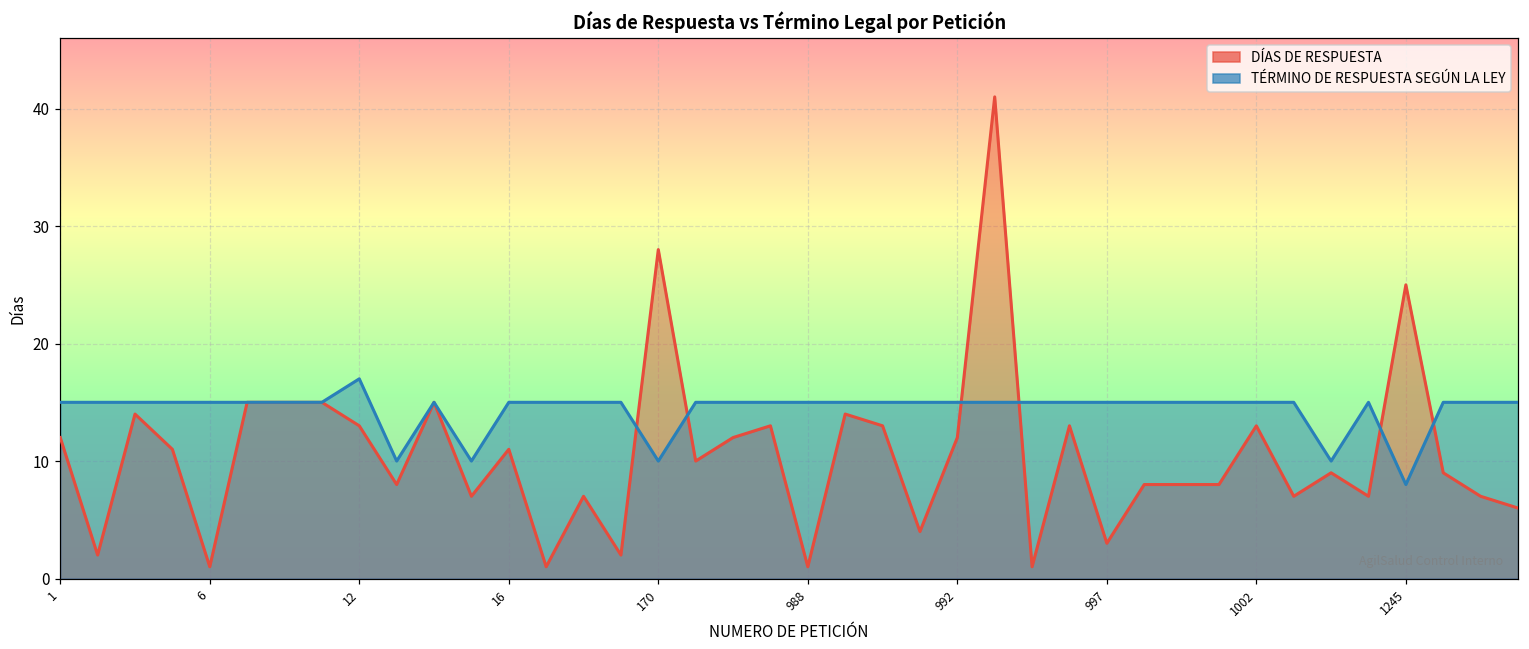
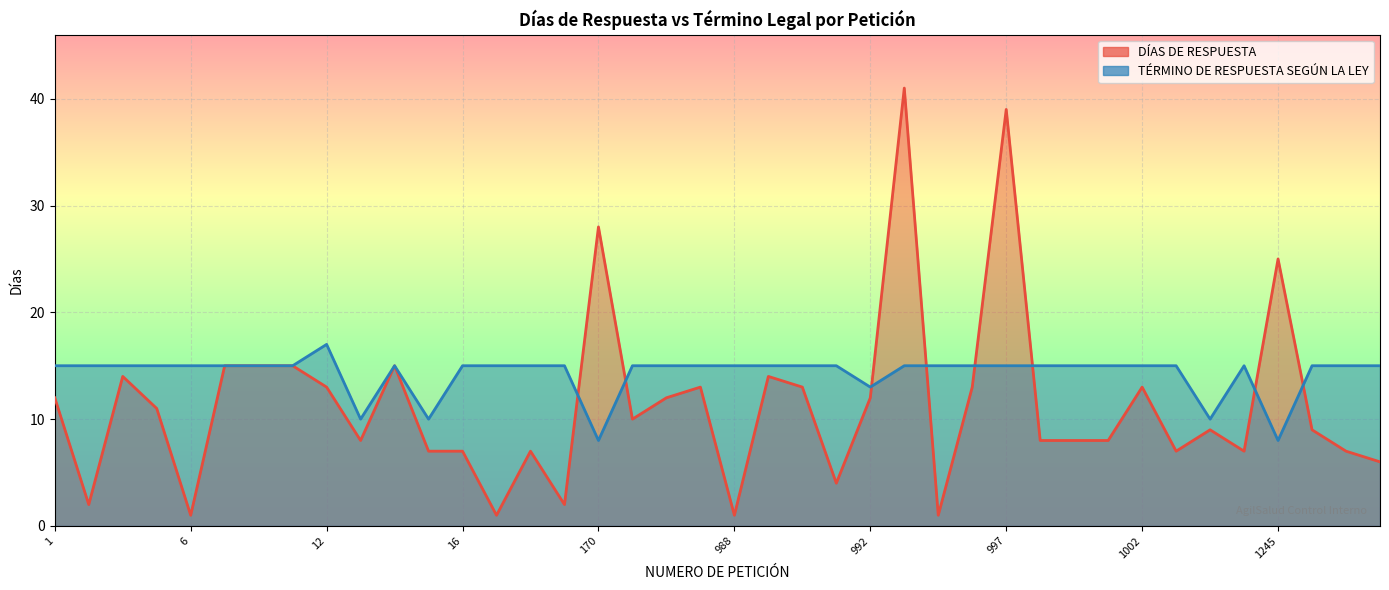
DÍAS DE RESPUESTA, 16: 11 -> 7
TÉRMINO DE RESPUESTA SEGÚN LA LEY, 170: 10 -> 8
TÉRMINO DE RESPUESTA SEGÚN LA LEY, 992: 15 -> 13
DÍAS DE RESPUESTA, 997: 3 -> 39
